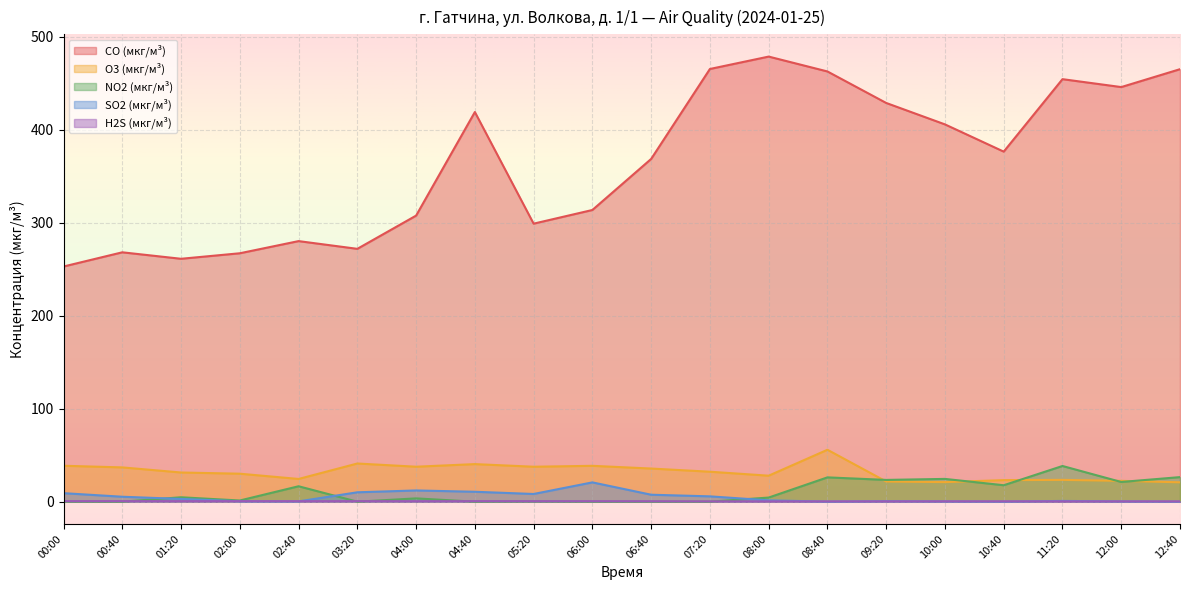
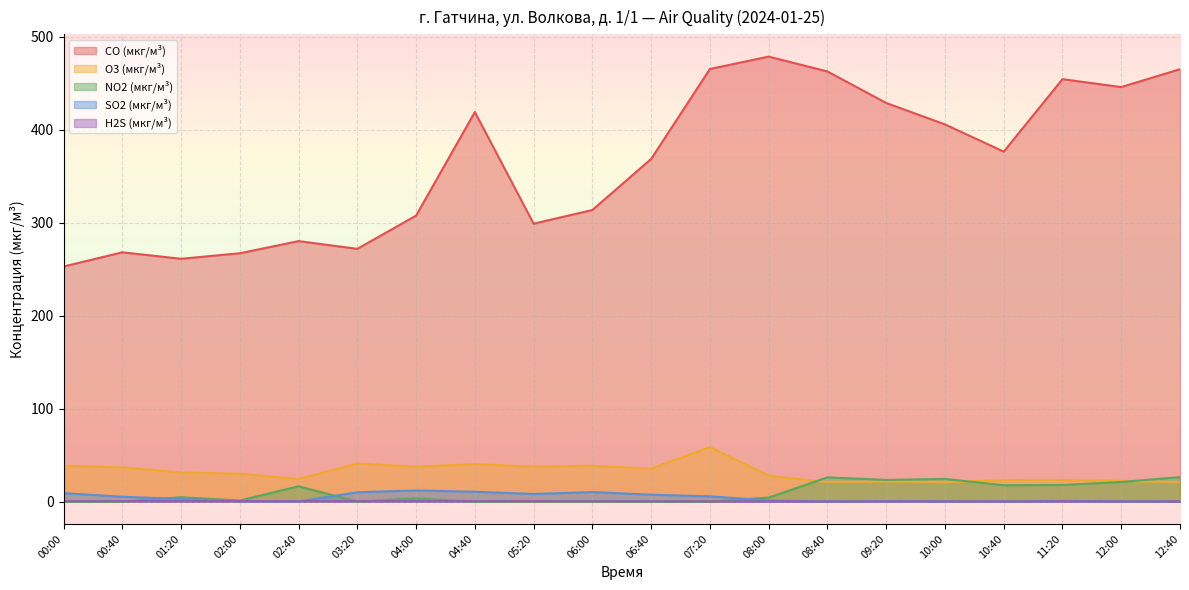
SO2 (мкг/м³), 06:00: 20 -> 10
O3 (мкг/м³), 07:20: 30 -> 60
O3 (мкг/м³), 08:40: 60 -> 20
NO2 (мкг/м³), 11:20: 40 -> 20
